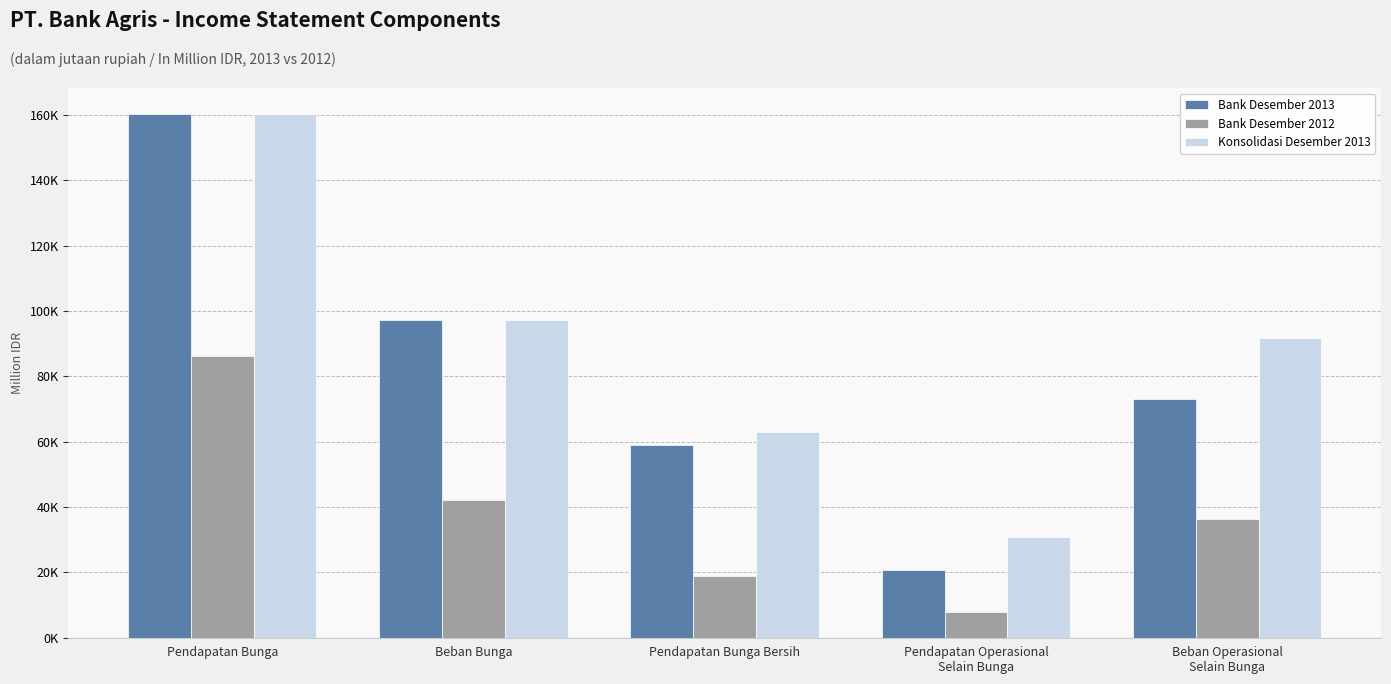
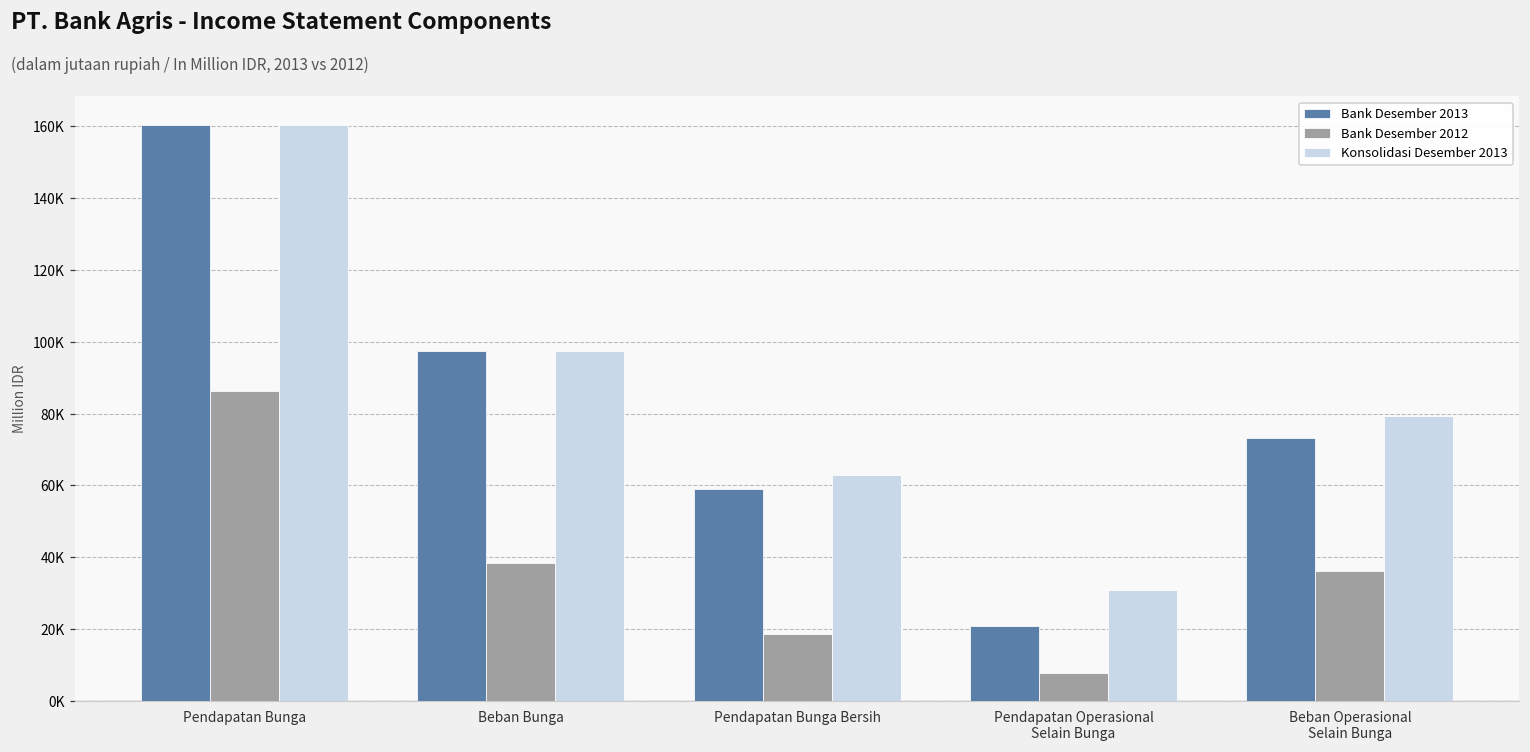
Bank Desember 2012, Beban Bunga: 42000 -> 38000
Konsolidasi Desember 2013, Beban Operasional Selain Bunga: 92000 -> 79000
